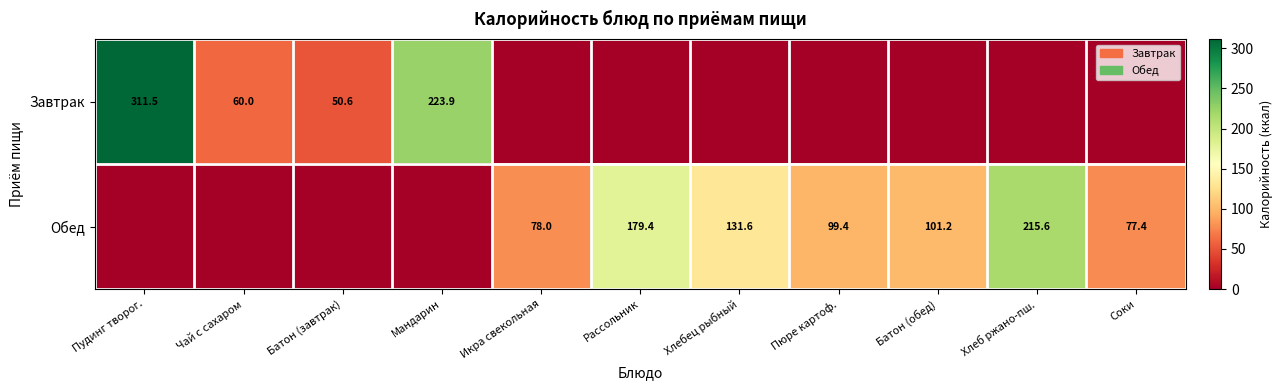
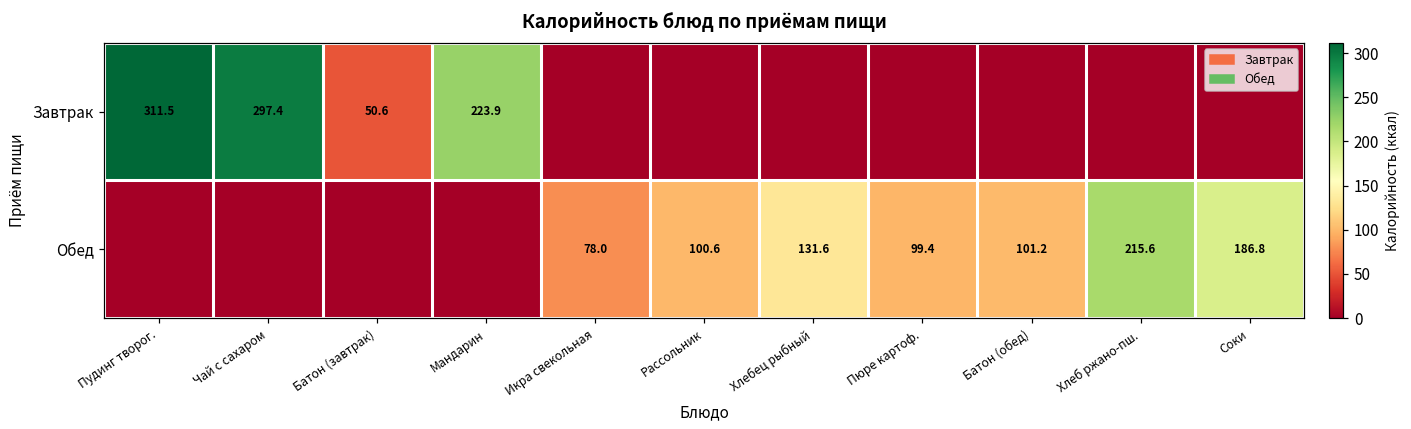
Завтрак, Чай с сахаром: 60.0 -> 297.4
Обед, Рассольник: 179.4 -> 100.6
Обед, Соки: 77.4 -> 186.8
